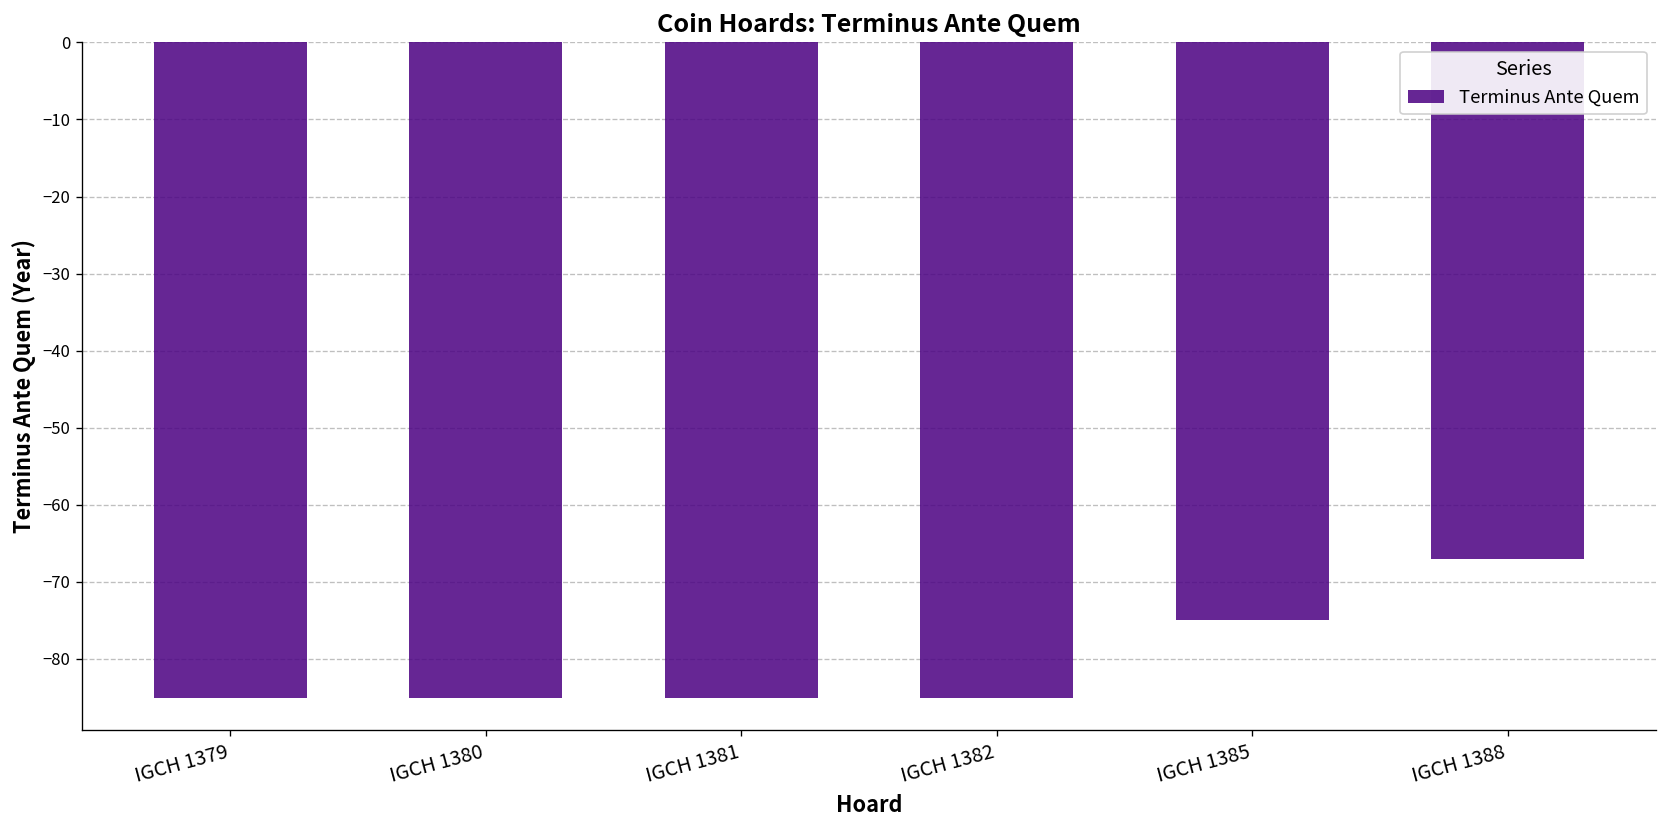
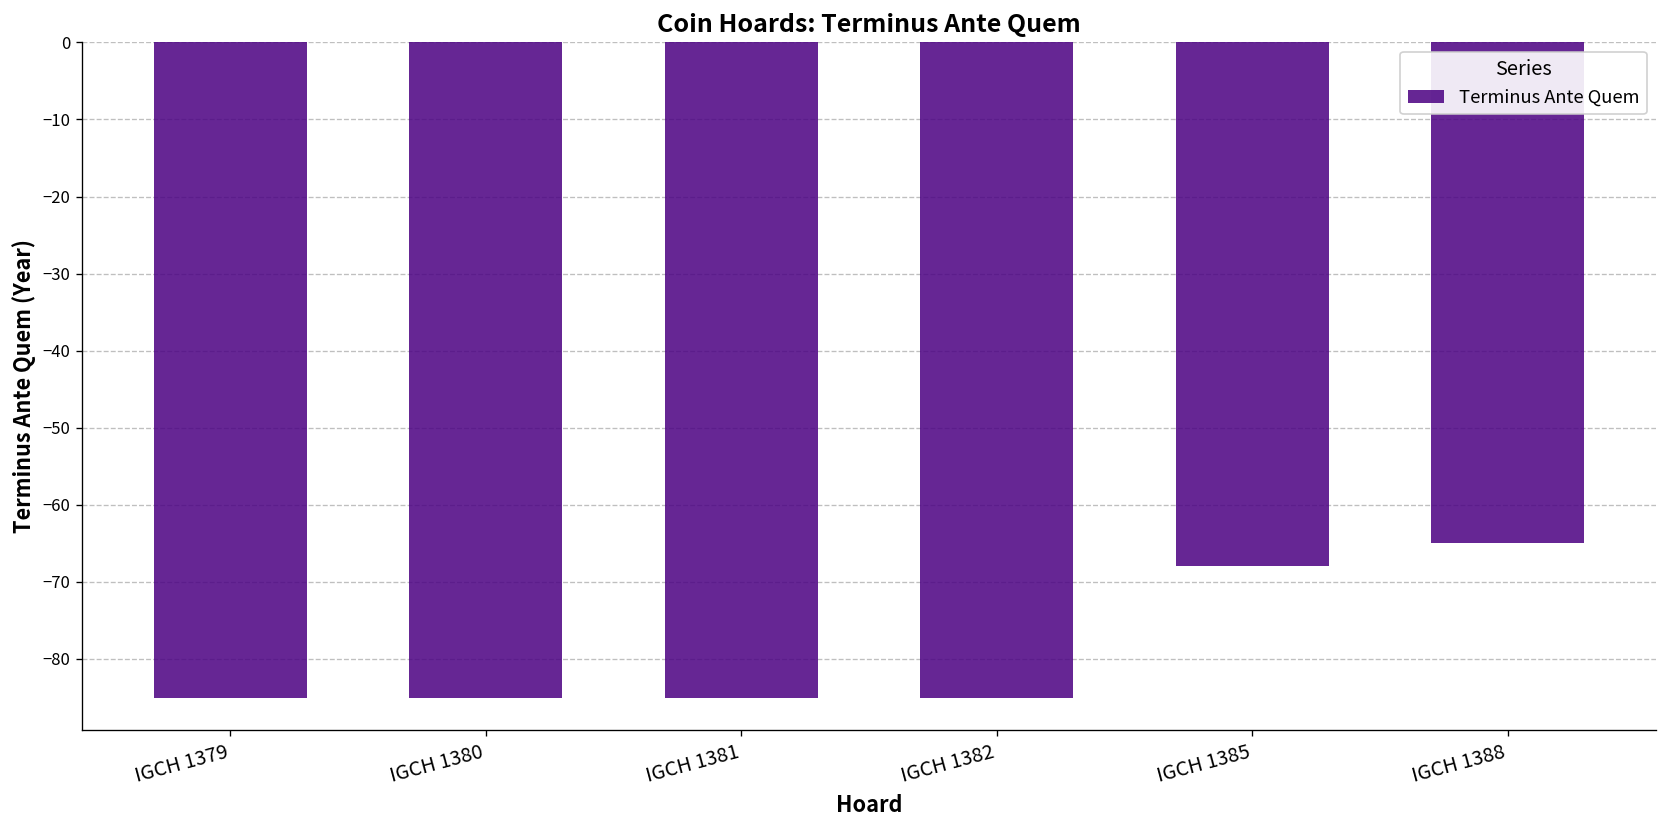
IGCH 1385: -75 -> -68
IGCH 1388: -67 -> -65
